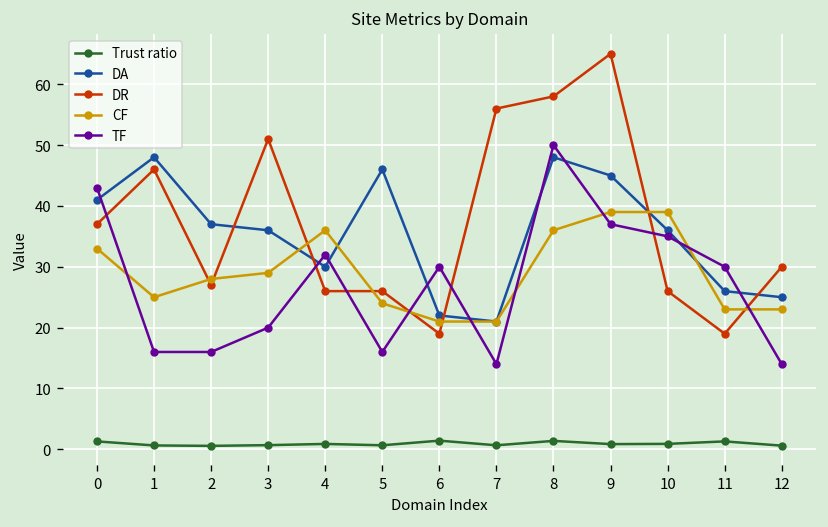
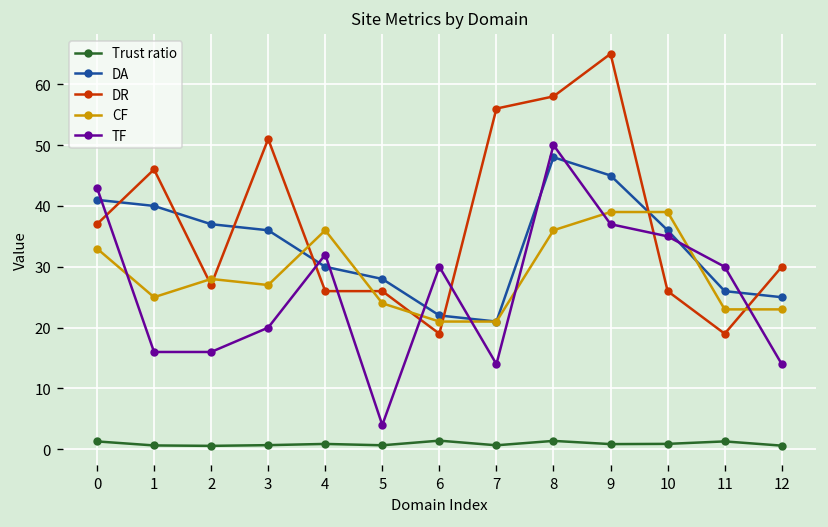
DA, 1: 48 -> 40
CF, 3: 29 -> 27
DA, 5: 46 -> 28
TF, 5: 16 -> 4
